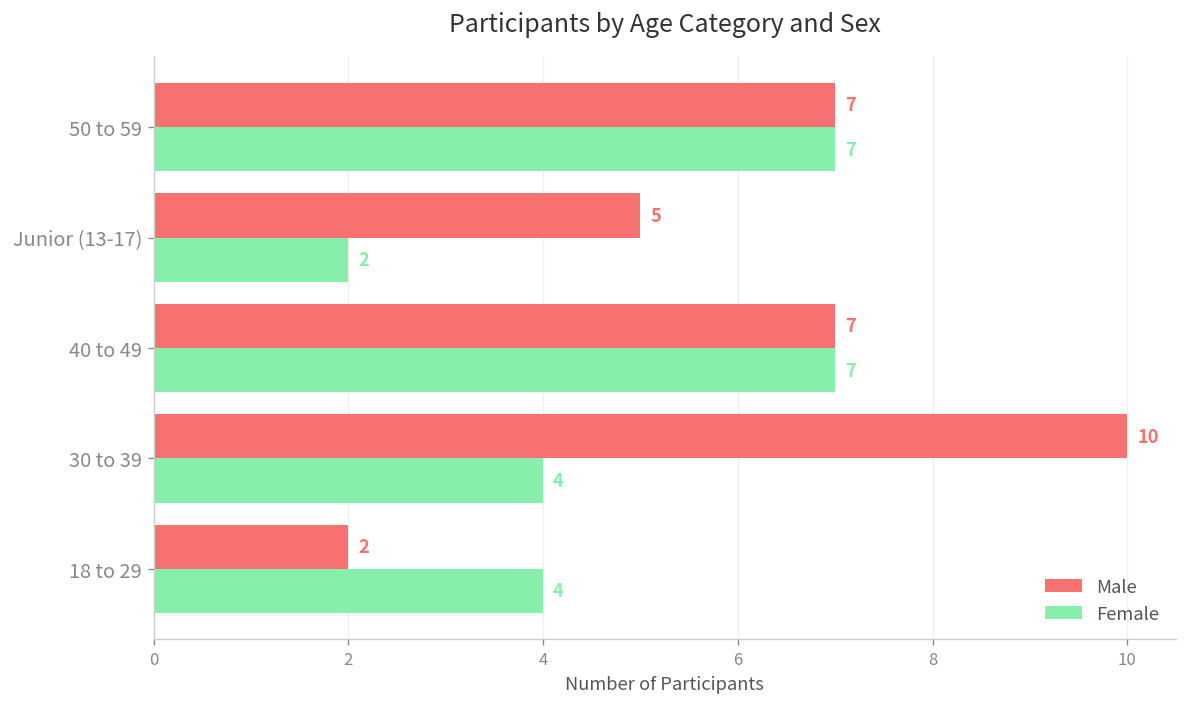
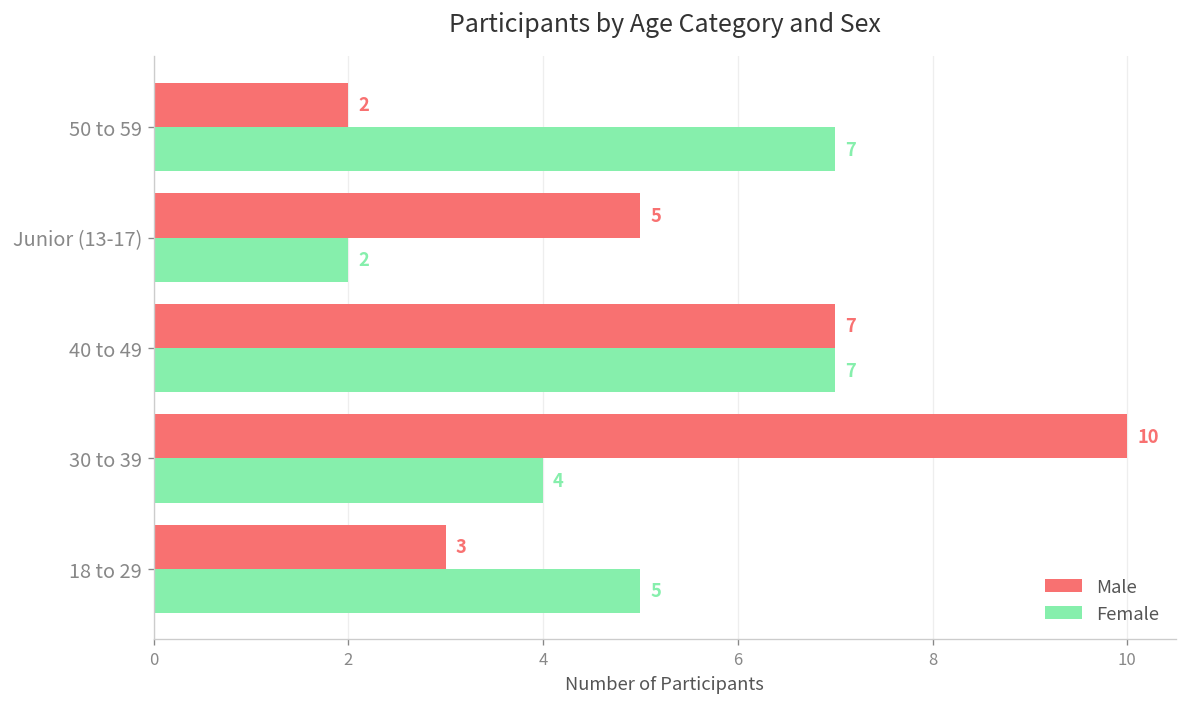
Male, 50 to 59: 7 -> 2
Male, 18 to 29: 2 -> 3
Female, 18 to 29: 4 -> 5
